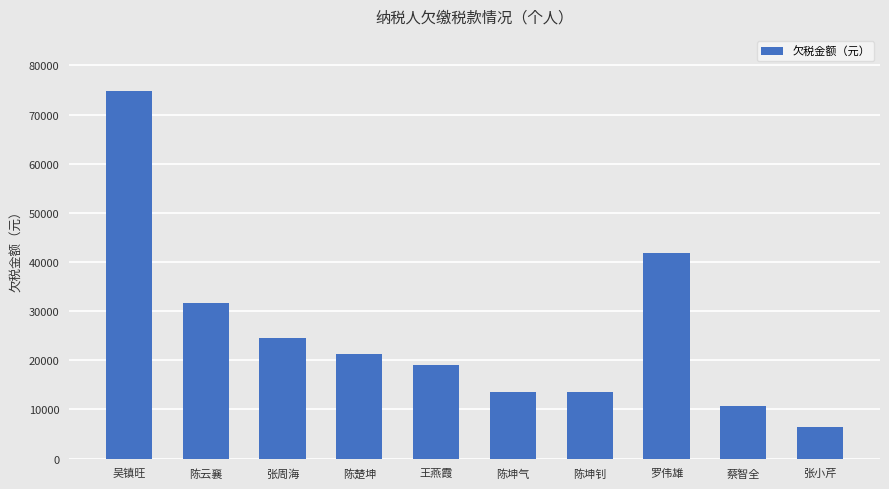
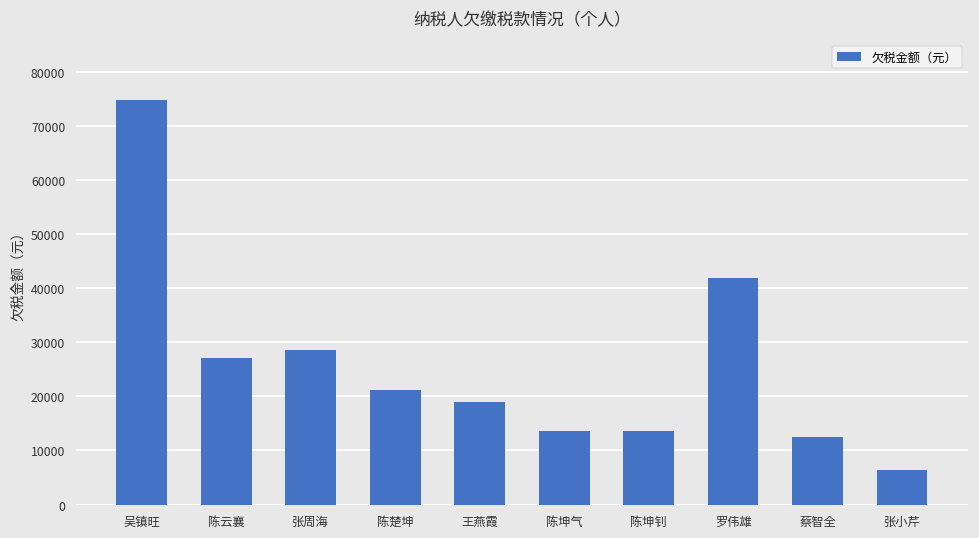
陈云襄: 32000 -> 27000
张周海: 25000 -> 29000
蔡智全: 11000 -> 13000
